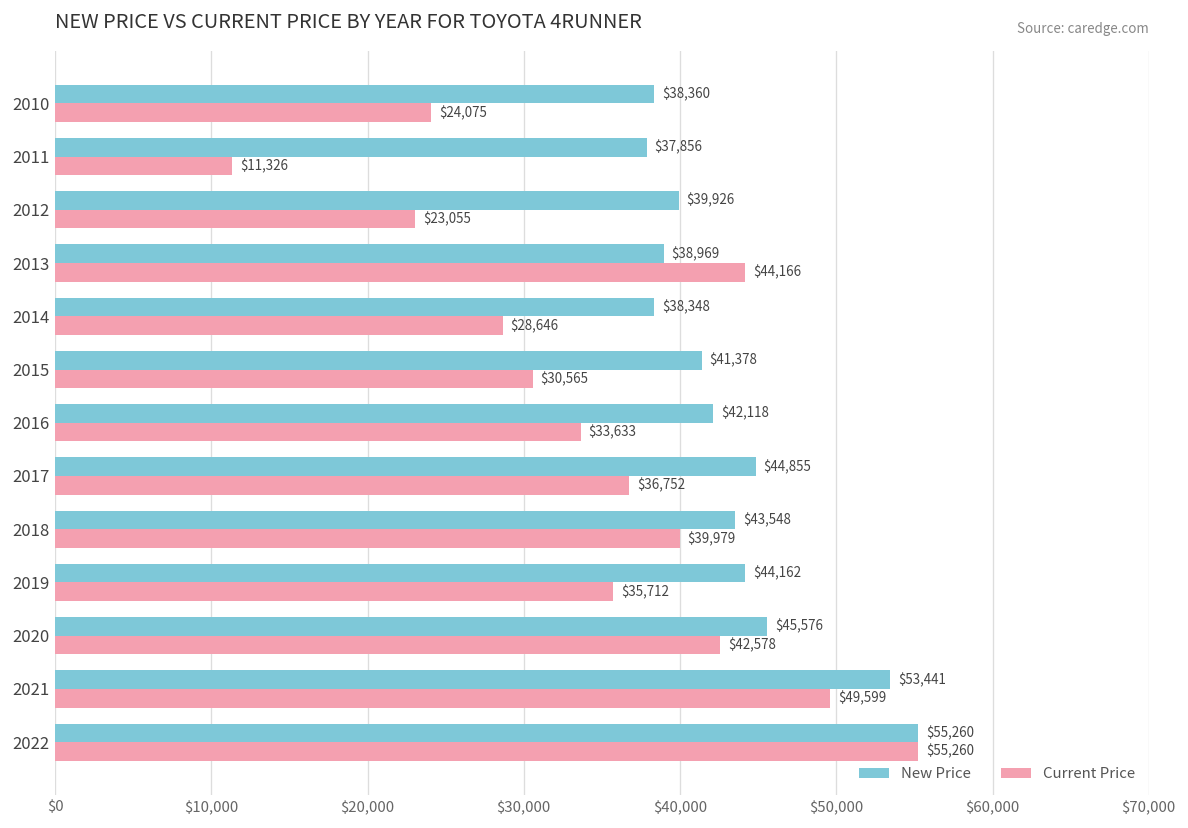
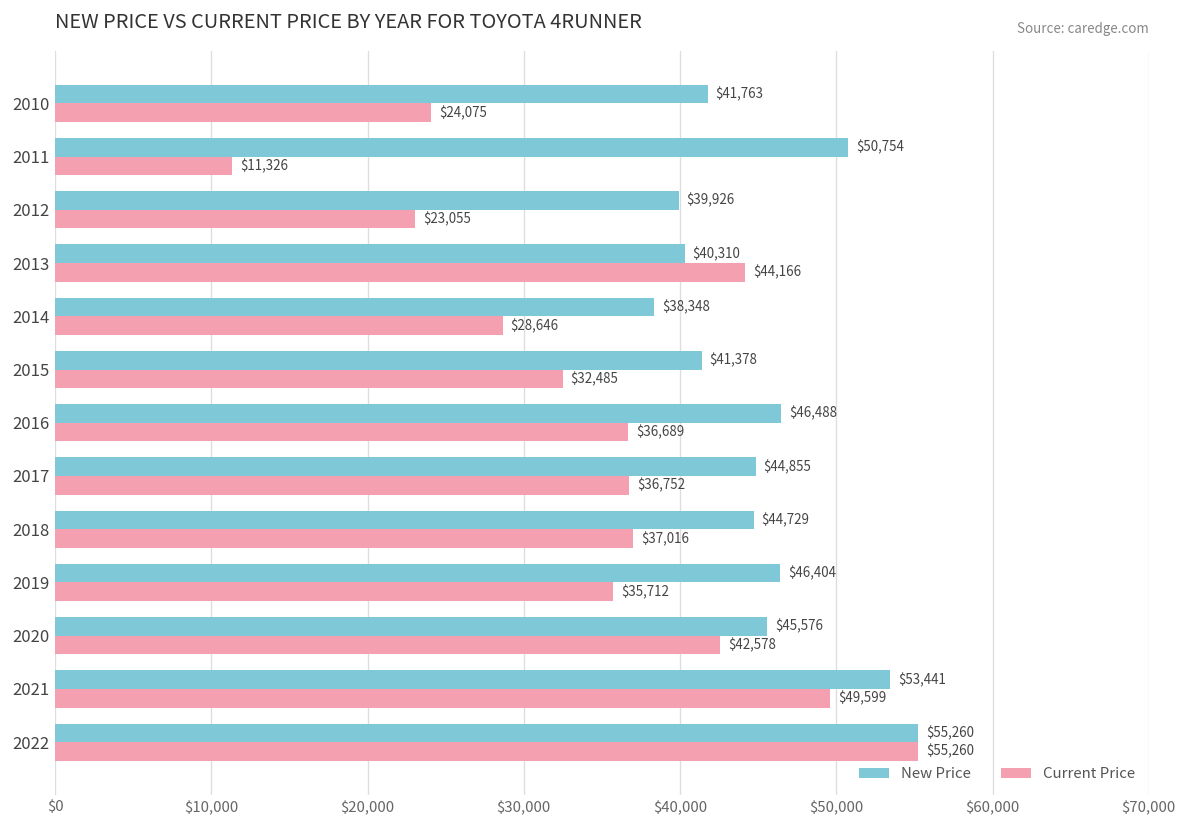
New Price, 2010: $38,360 -> $41,763
New Price, 2011: $37,856 -> $50,754
New Price, 2013: $38,969 -> $40,310
Current Price, 2015: $30,565 -> $32,485
New Price, 2016: $42,118 -> $46,488
Current Price, 2016: $33,633 -> $36,689
New Price, 2018: $43,548 -> $44,729
Current Price, 2018: $39,979 -> $37,016
New Price, 2019: $44,162 -> $46,404
